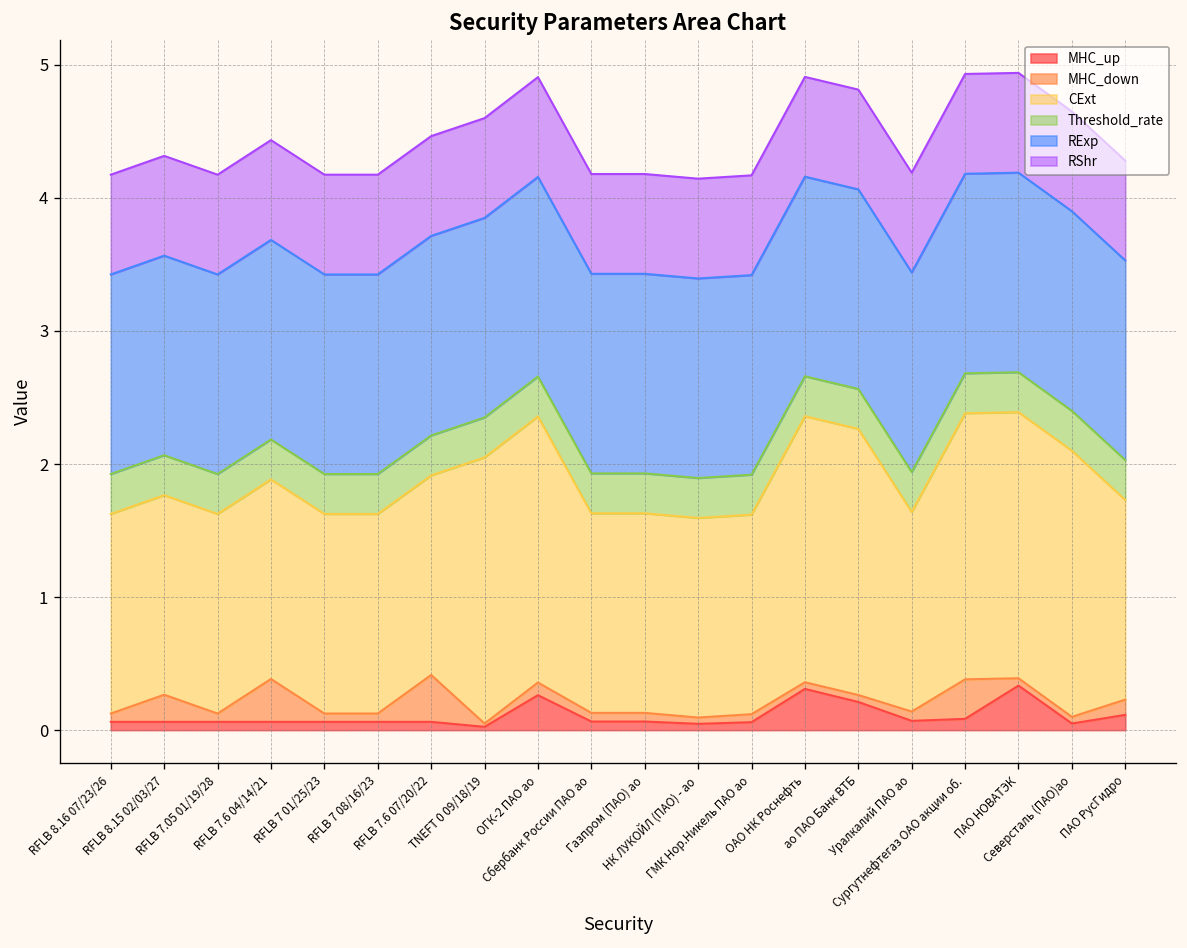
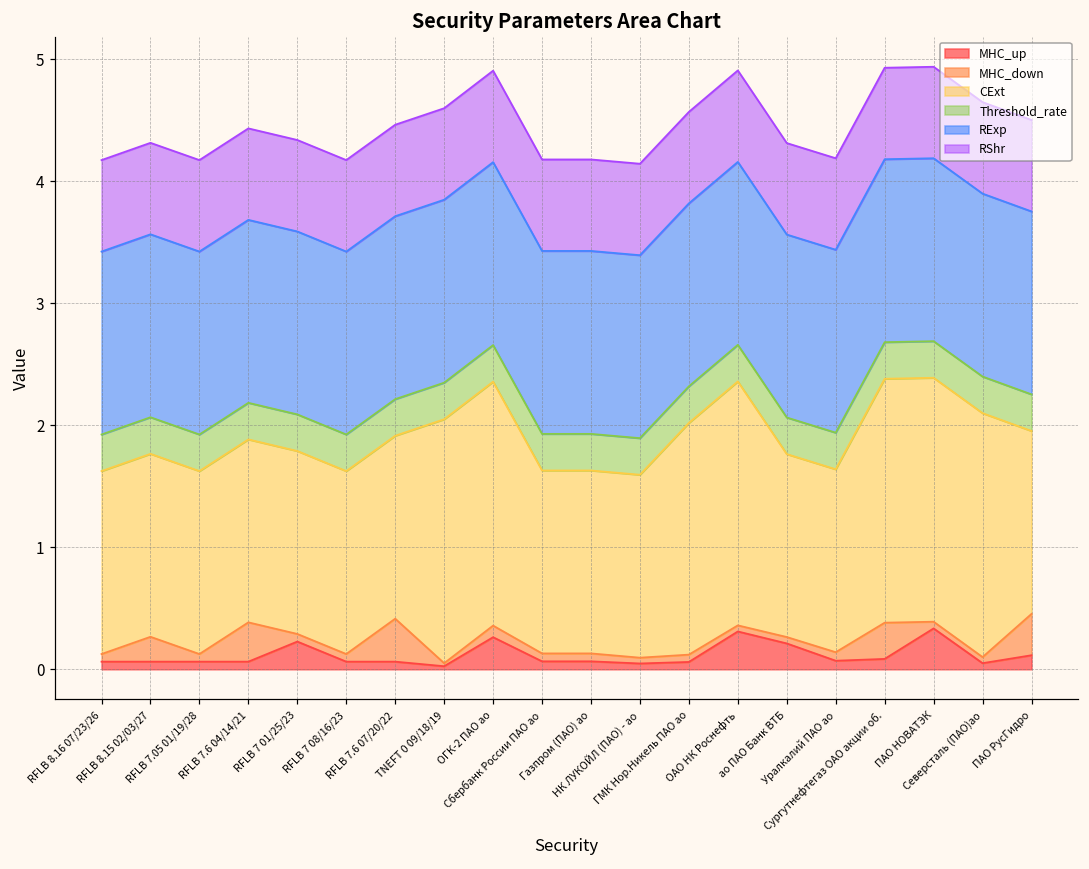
MHC_up, RFLB 7 01/25/23: 0.06 -> 0.23
CExt, ГМК Нор.Никель ПАО ао: 1.5 -> 1.9
CExt, ао ПАО Банк ВТБ: 2.0 -> 1.5
MHC_down, ПАО РусГидро: 0.12 -> 0.34
